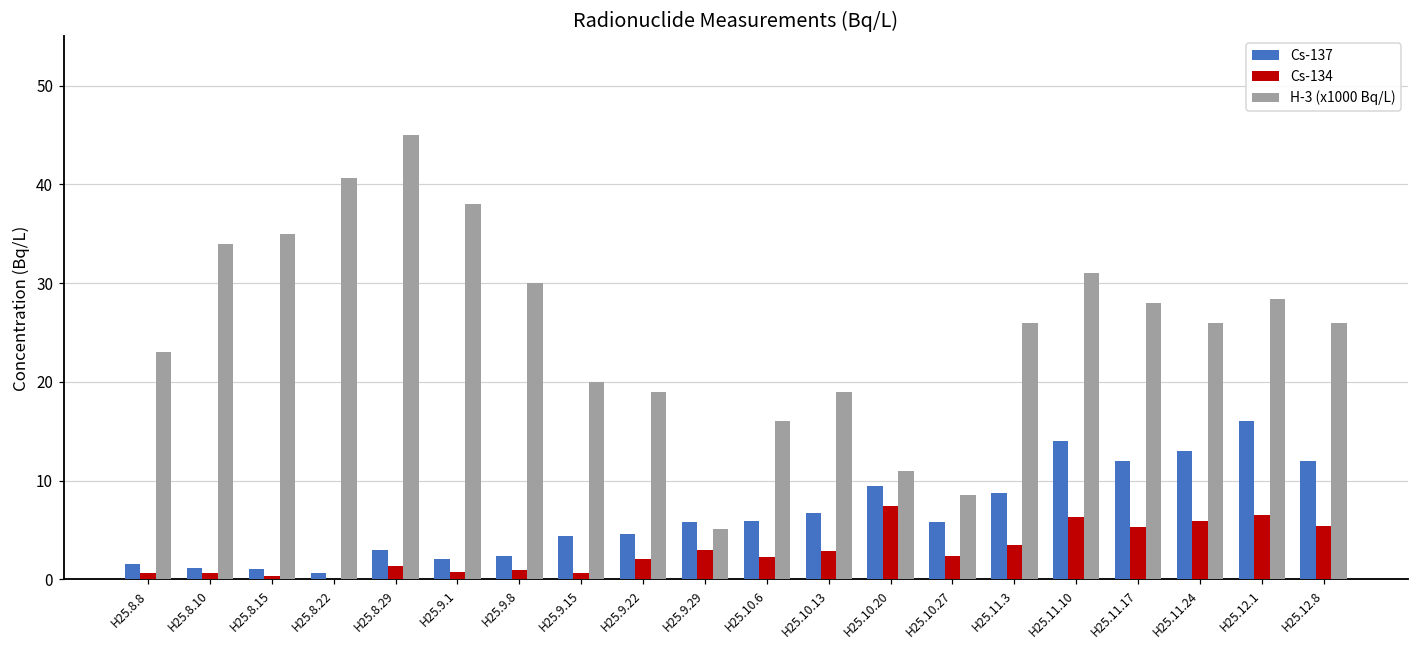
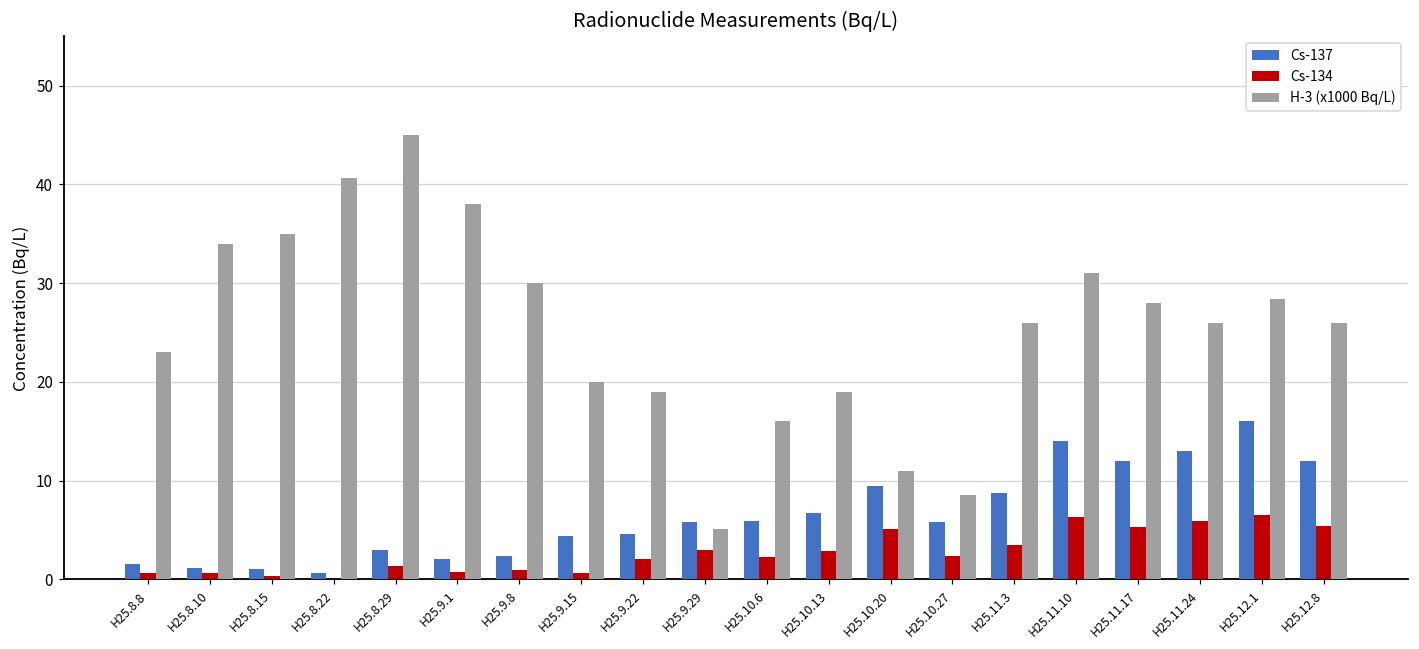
Cs-134, H25.10.20: 7 -> 5
